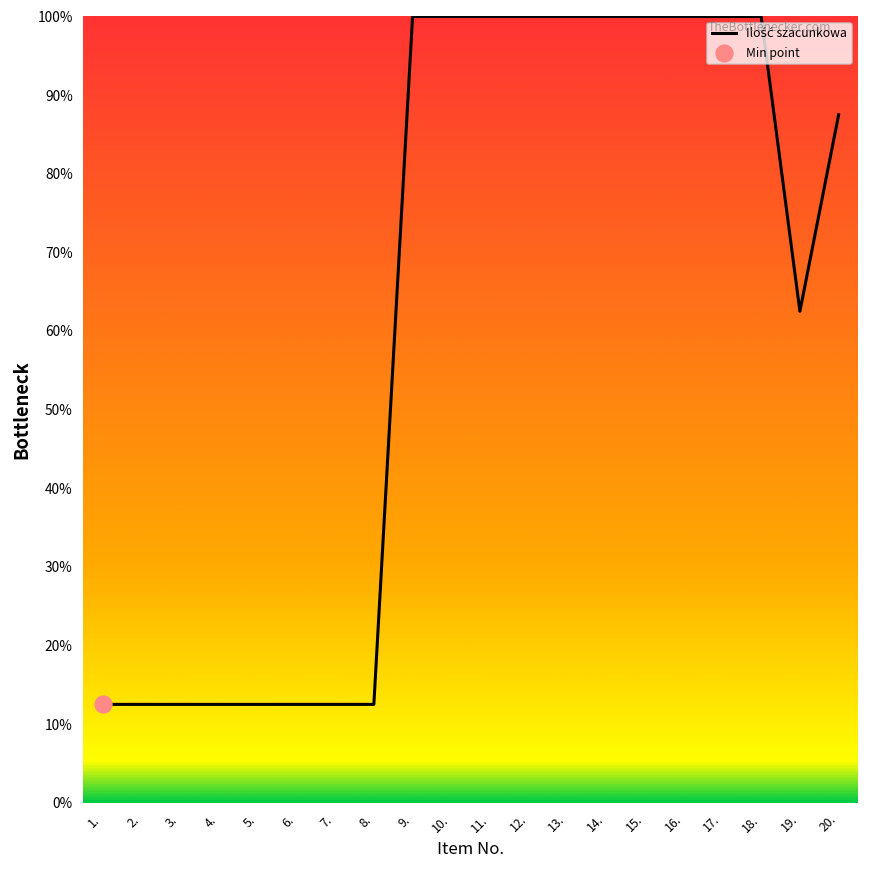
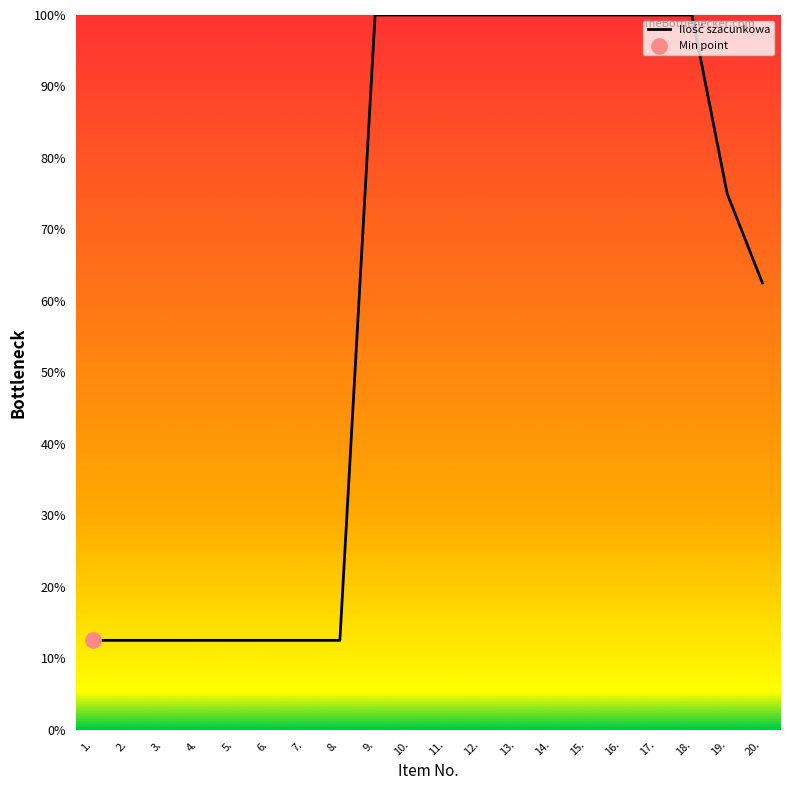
Ilość szacunkowa, 19.: 63% -> 75%
Ilość szacunkowa, 20.: 88% -> 63%
